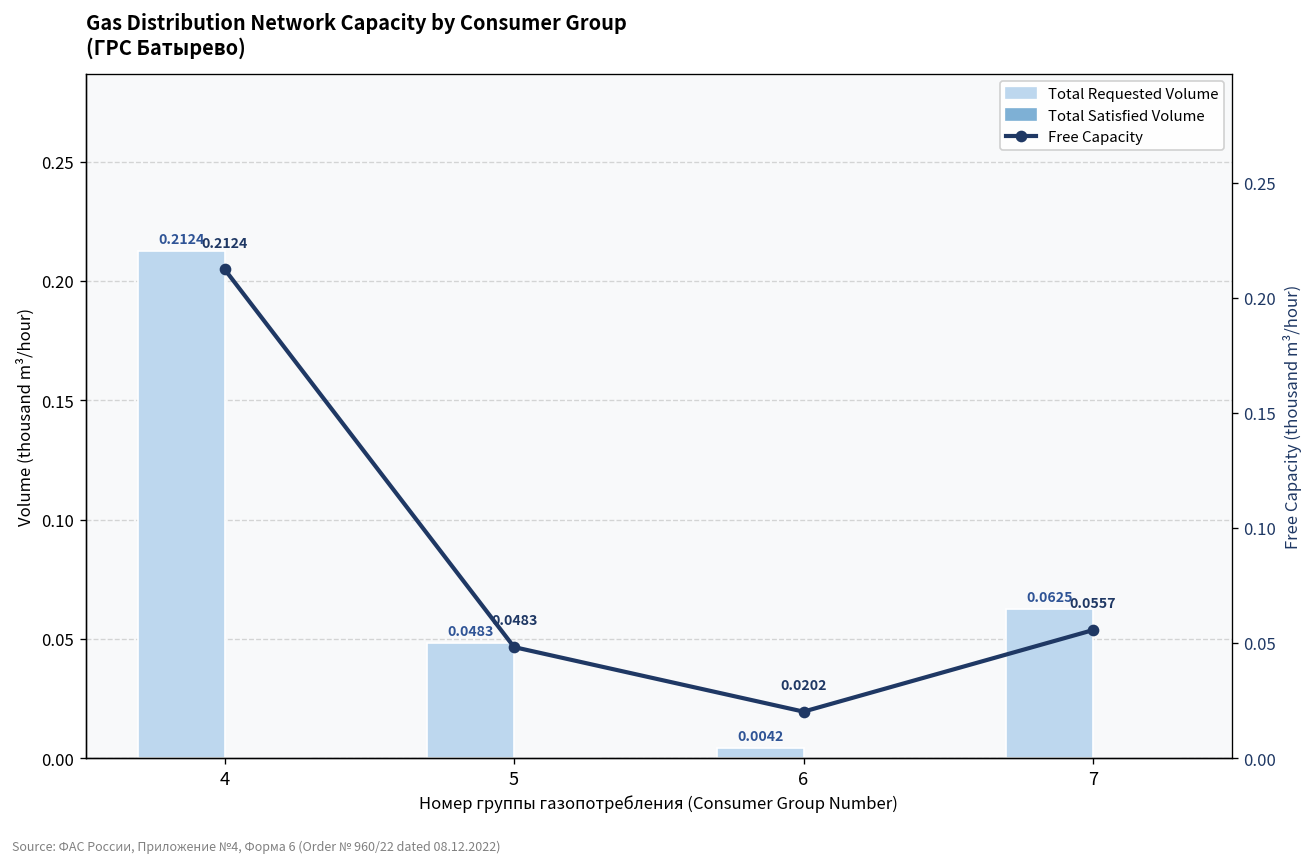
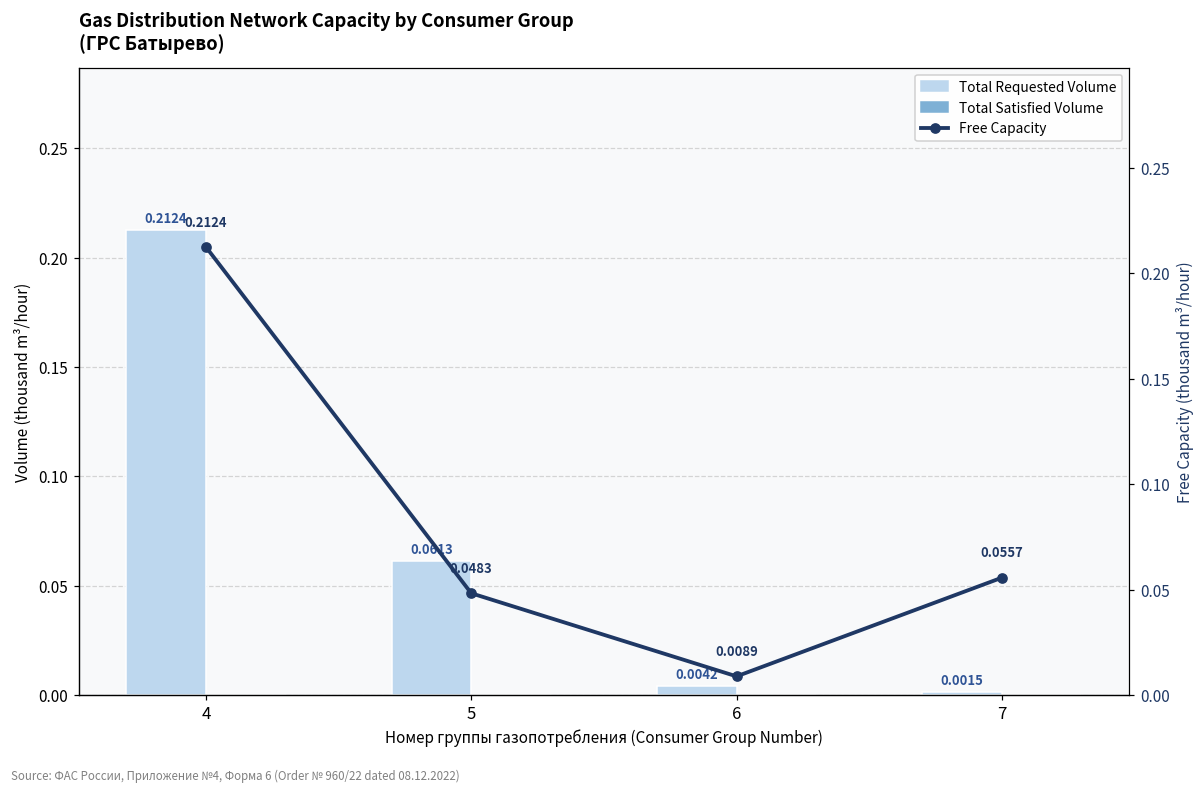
Total Requested Volume, 5: 0.0483 -> 0.0613
Total Requested Volume, 7: 0.0625 -> 0.0015
Free Capacity, 6: 0.0202 -> 0.0089
